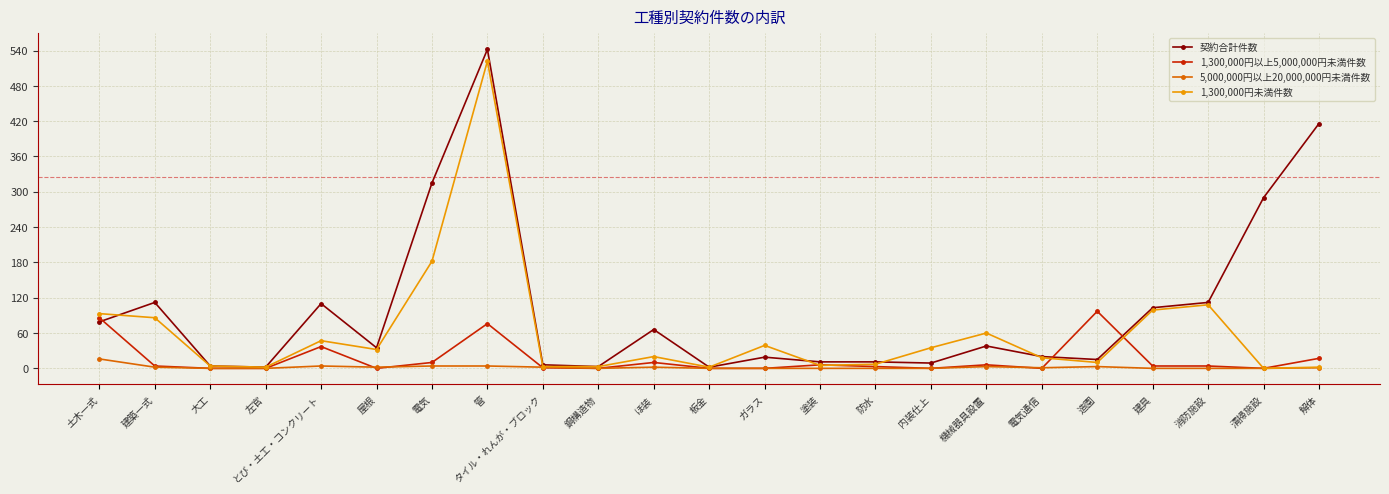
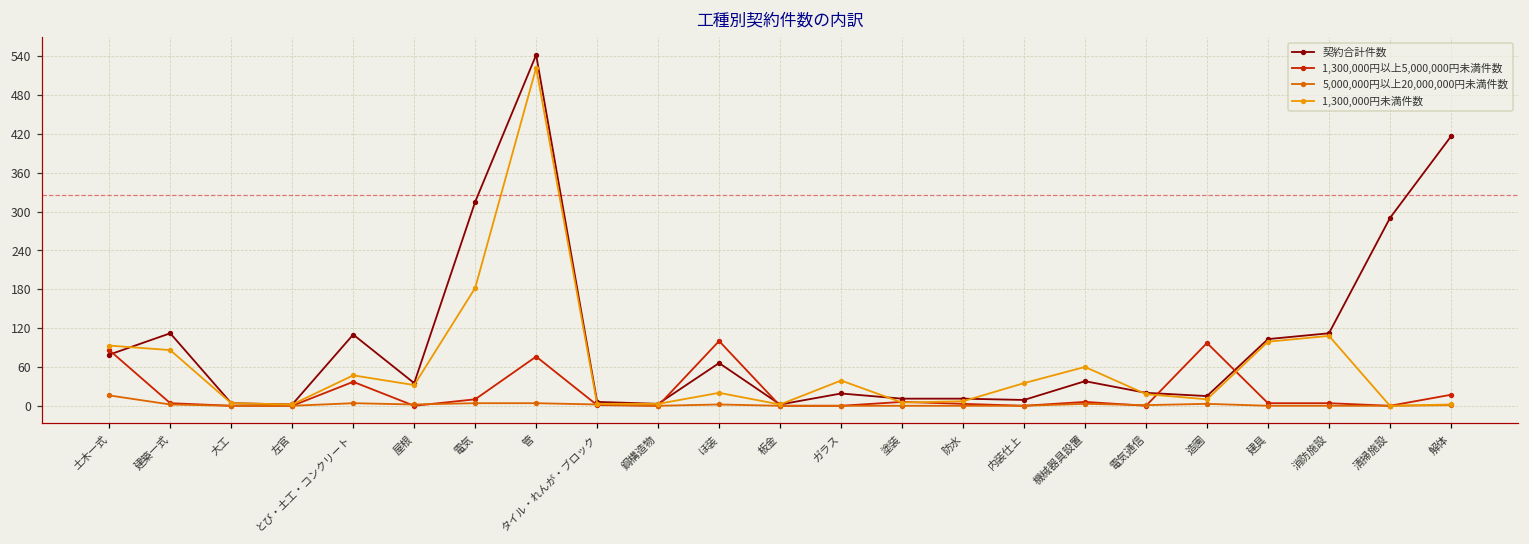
1,300,000円以上5,000,000円未満件数, ほ装: 10 -> 100
